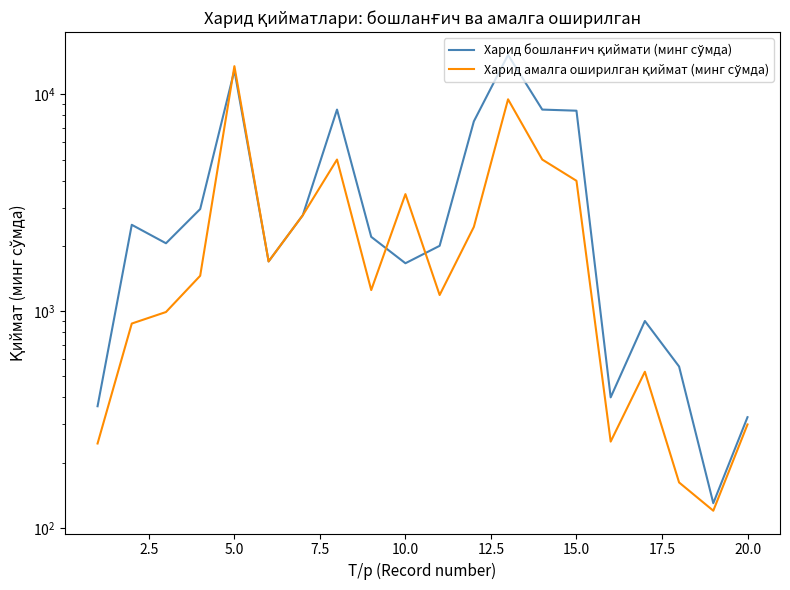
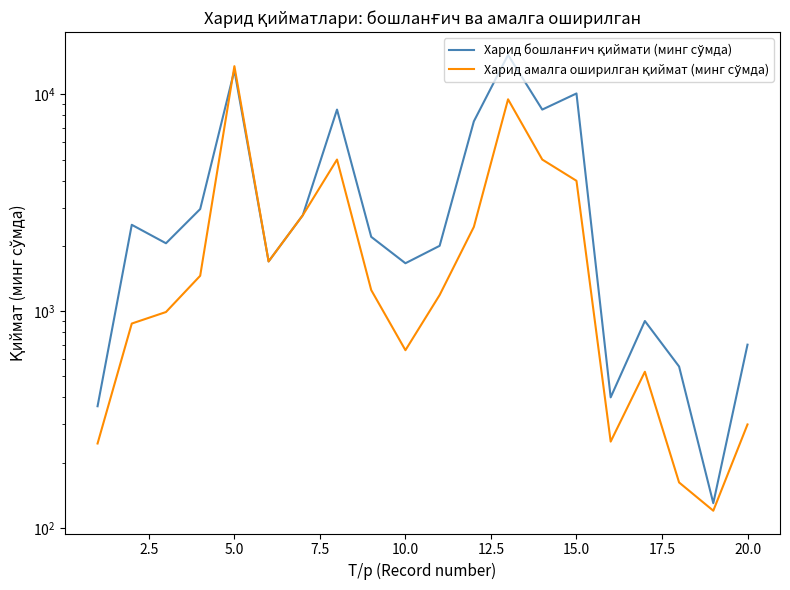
Харид амалга оширилган қиймат (минг сўмда), 10.0: 3500 -> 660
Харид бошланғич қиймати (минг сўмда), 15.0: 8400 -> 10000
Харид бошланғич қиймати (минг сўмда), 20.0: 320 -> 700
